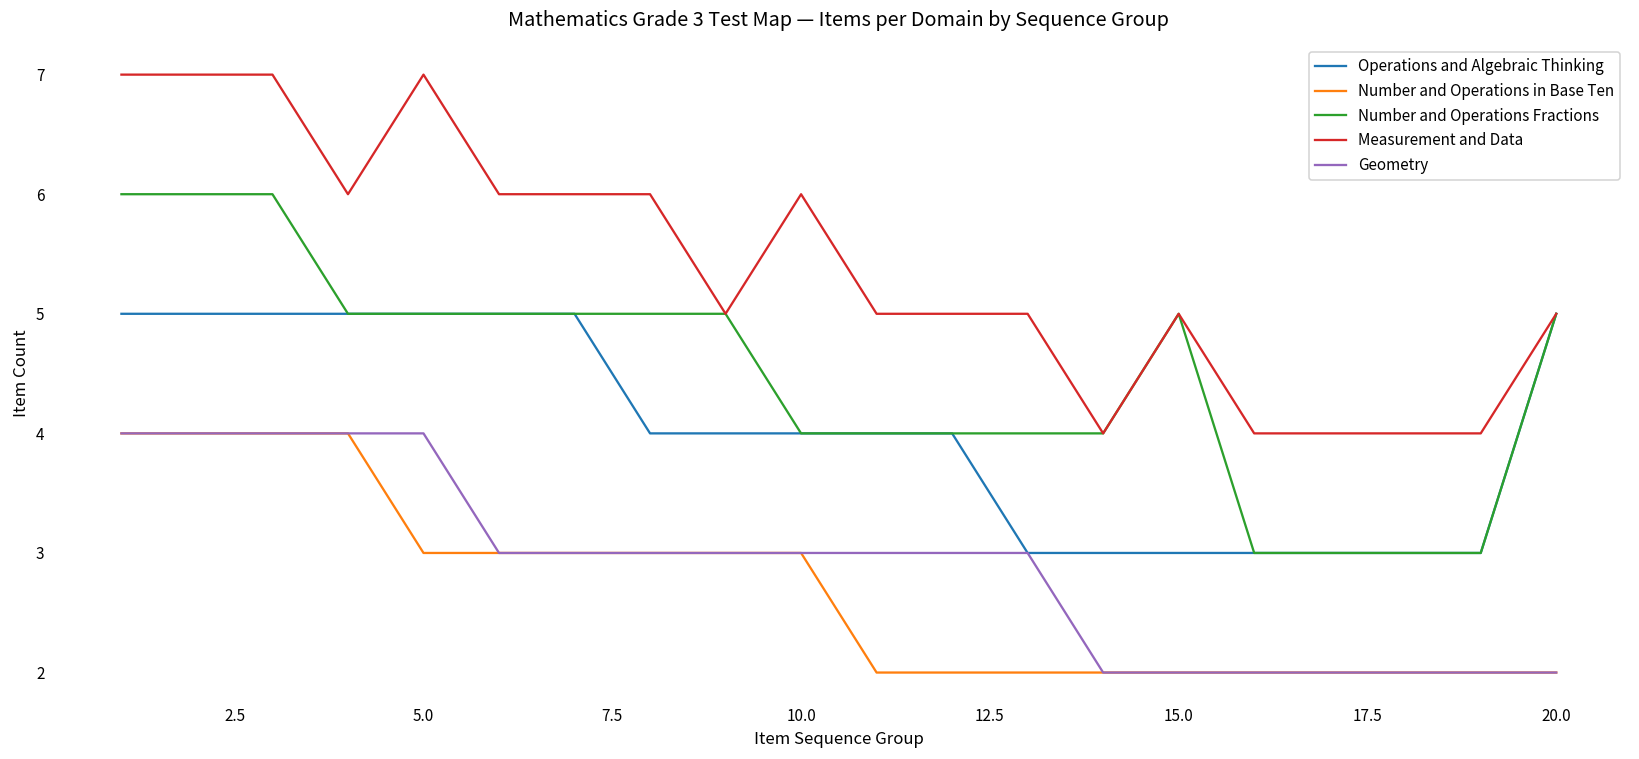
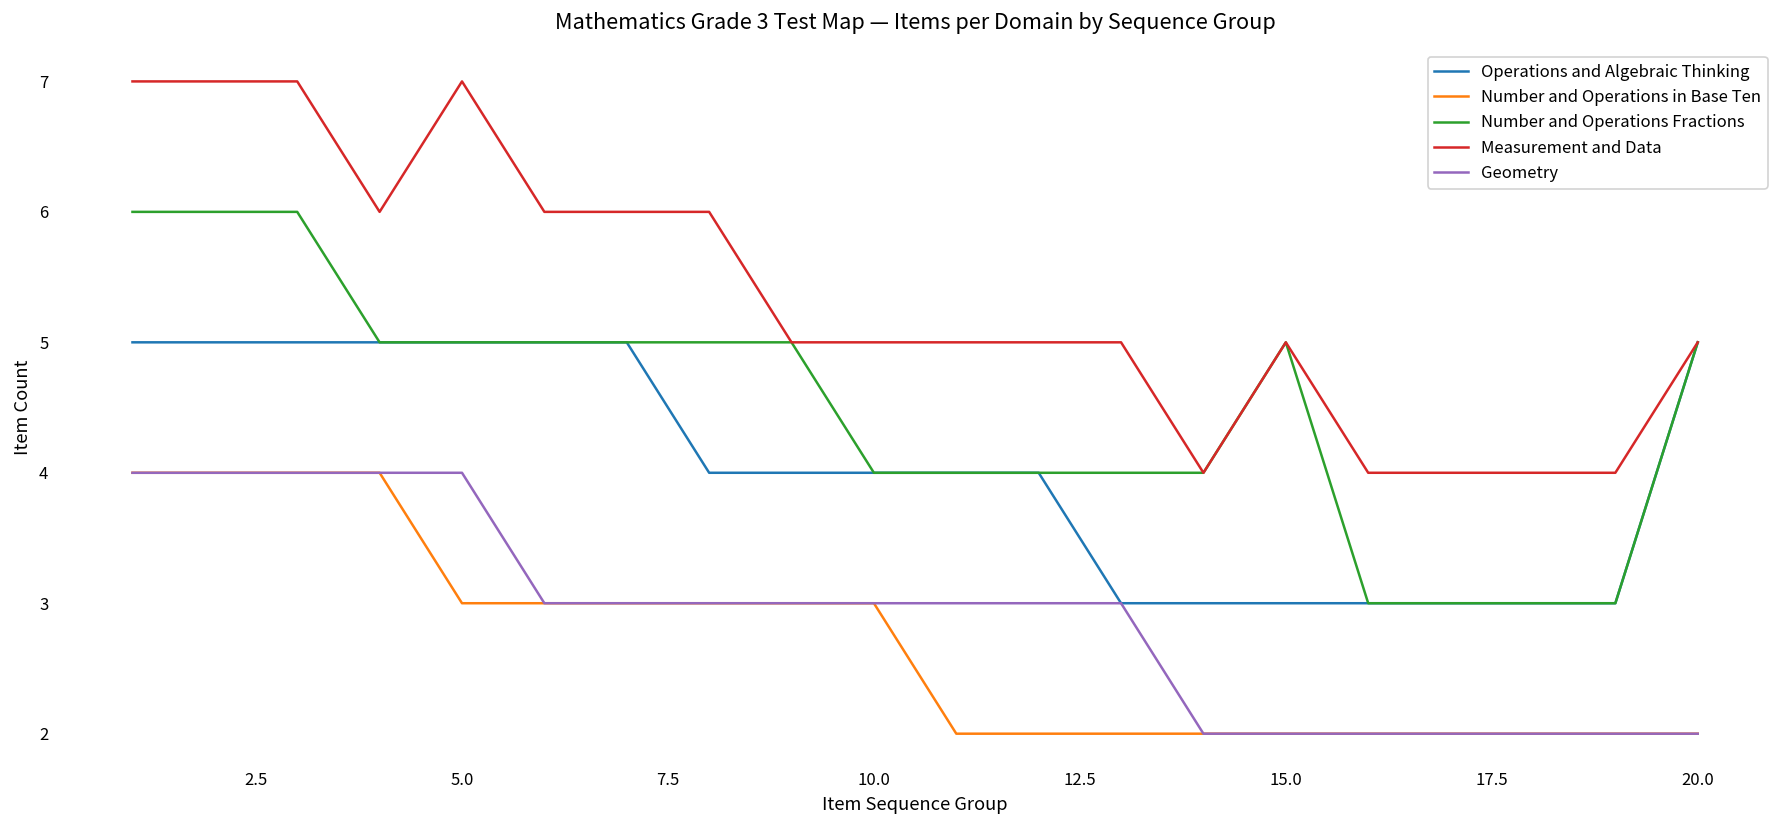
Measurement and Data, 10.0: 6 -> 5
